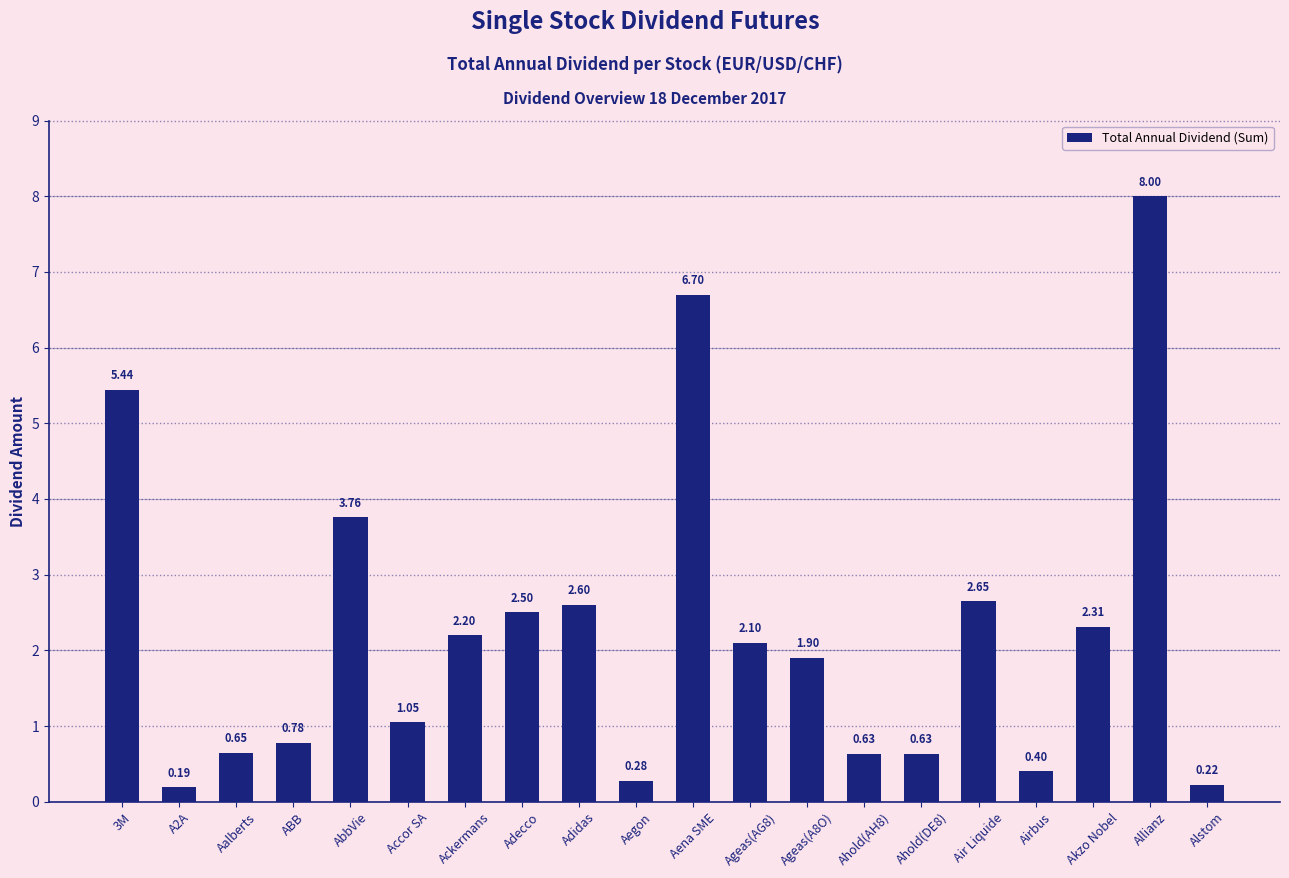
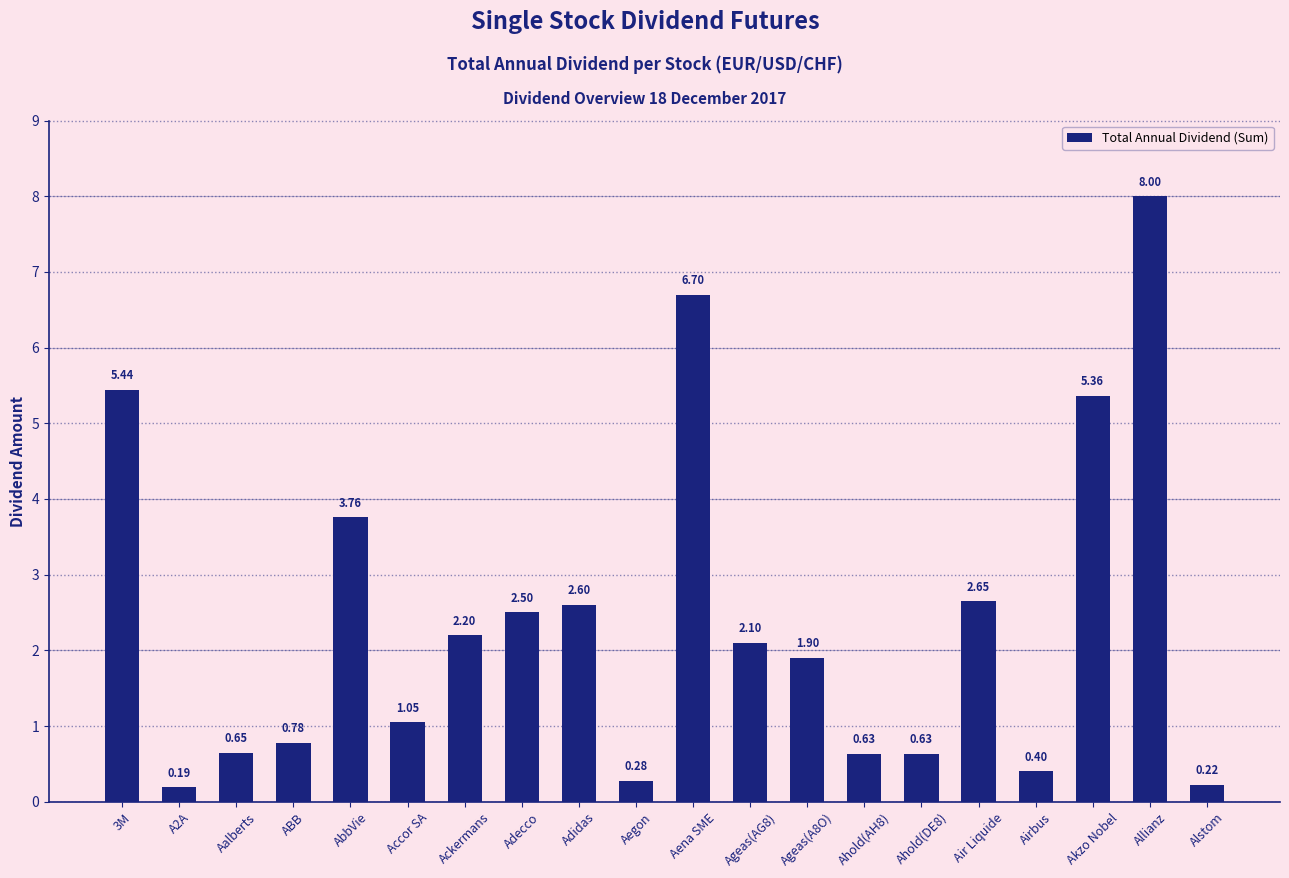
Akzo Nobel: 2.31 -> 5.36
